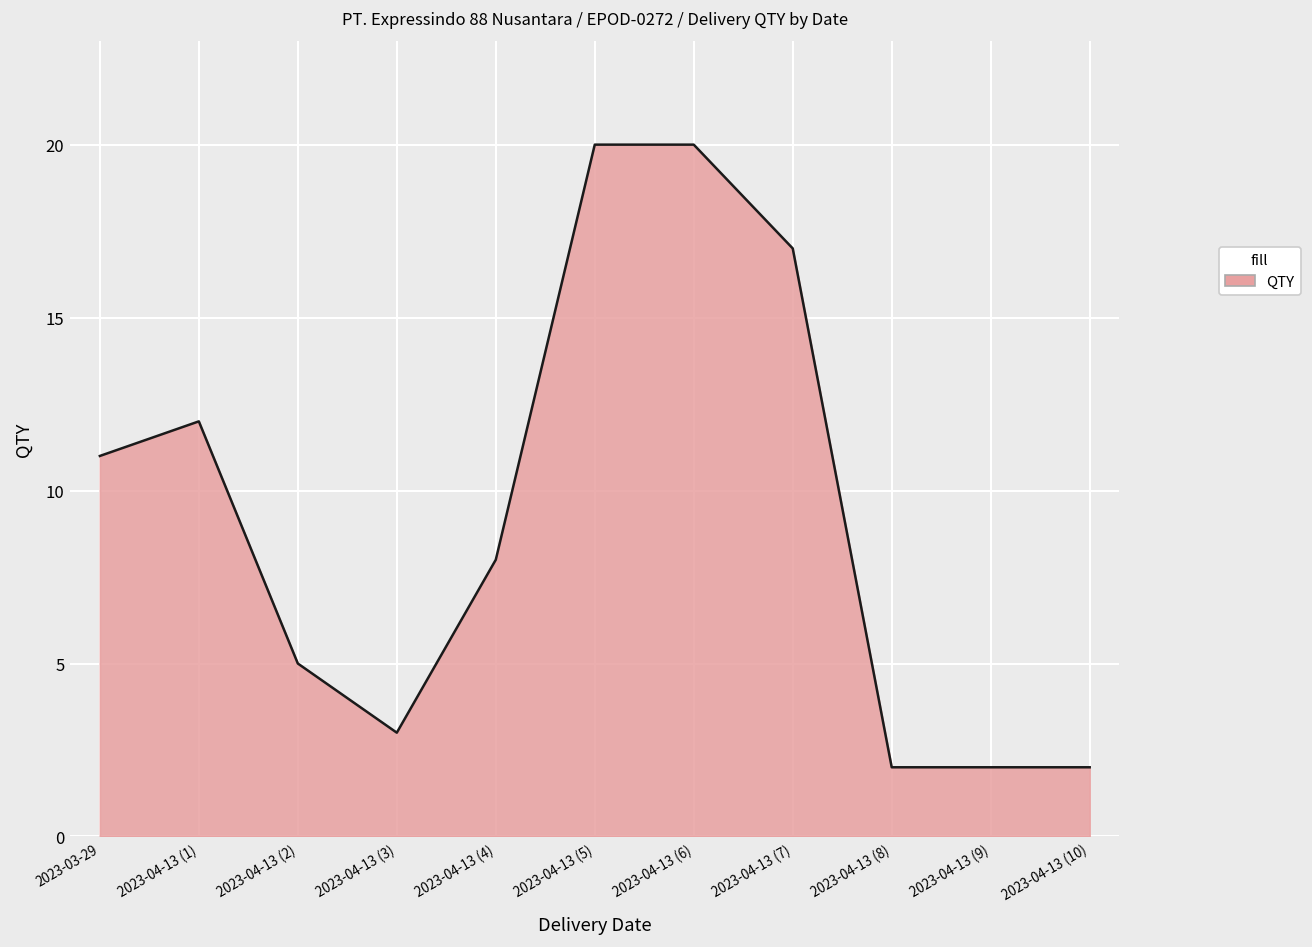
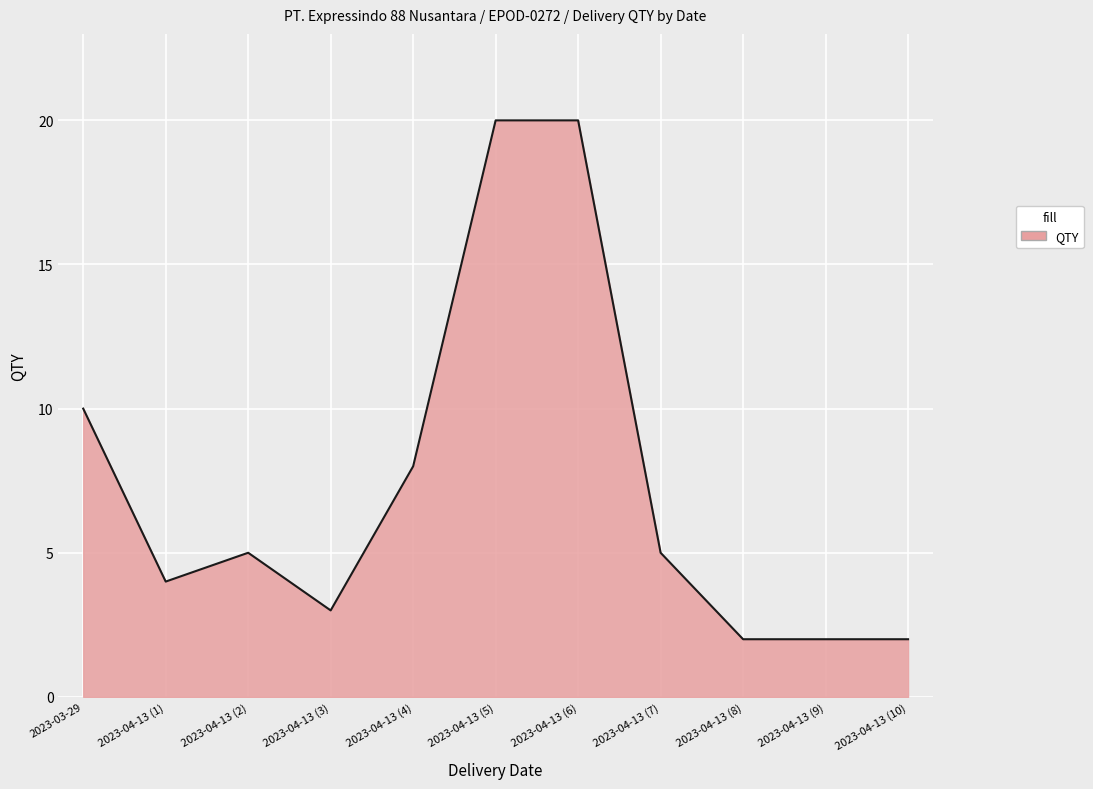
2023-03-29: 11 -> 10
2023-04-13 (1): 12 -> 4
2023-04-13 (7): 17 -> 5
